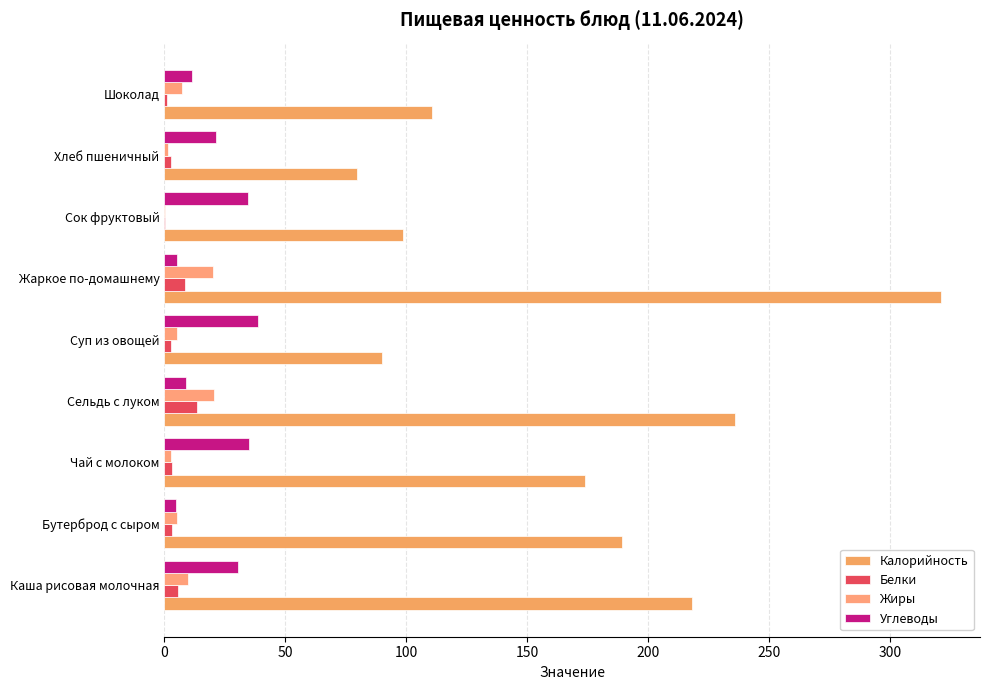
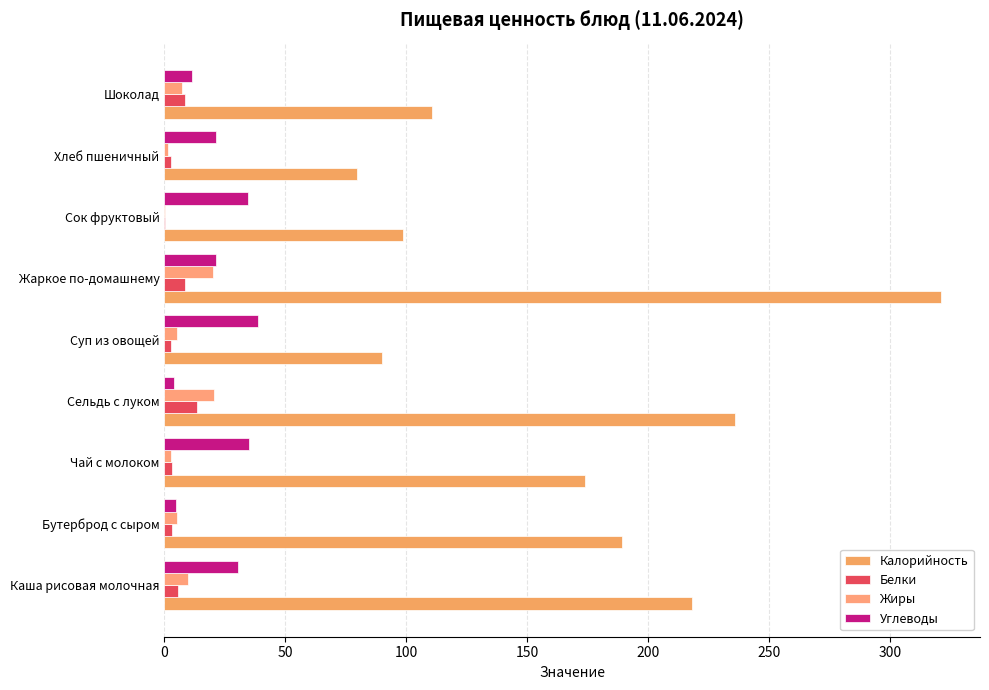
Белки, Шоколад: 1 -> 9
Углеводы, Жаркое по-домашнему: 5 -> 21
Углеводы, Сельдь с луком: 9 -> 4
